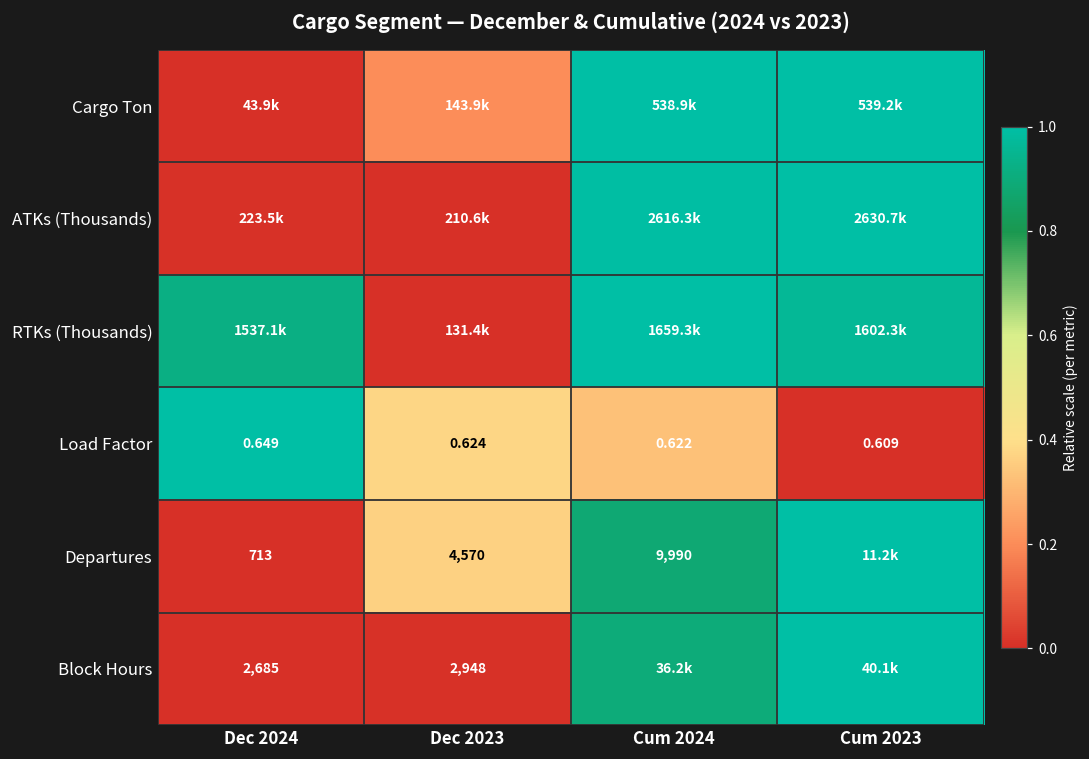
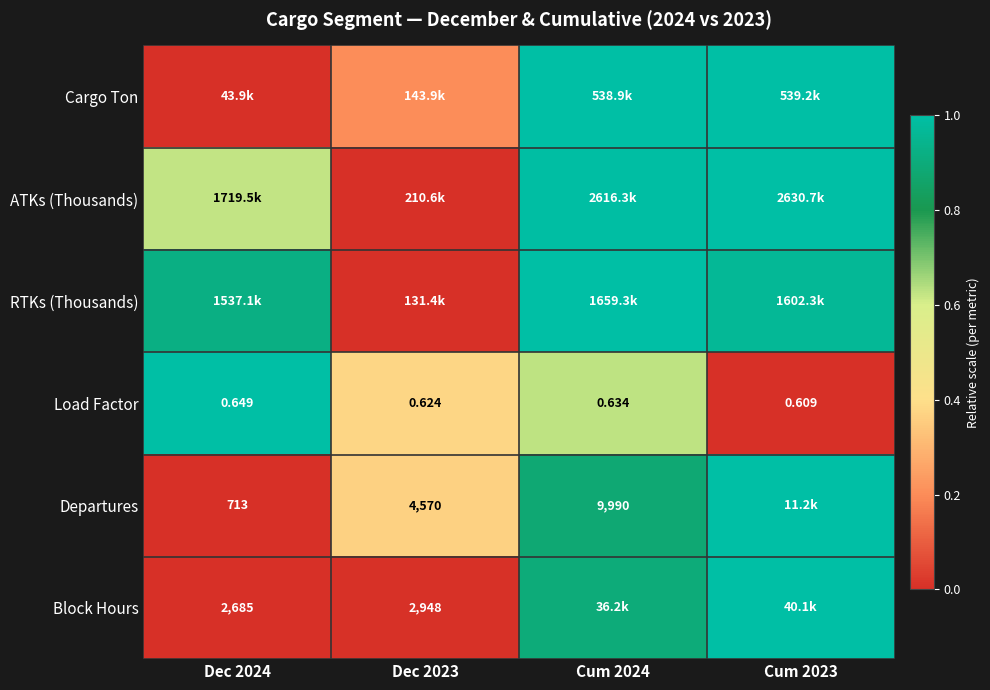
ATKs (Thousands), Dec 2024: 223.5k -> 1719.5k
Load Factor, Cum 2024: 0.622 -> 0.634
